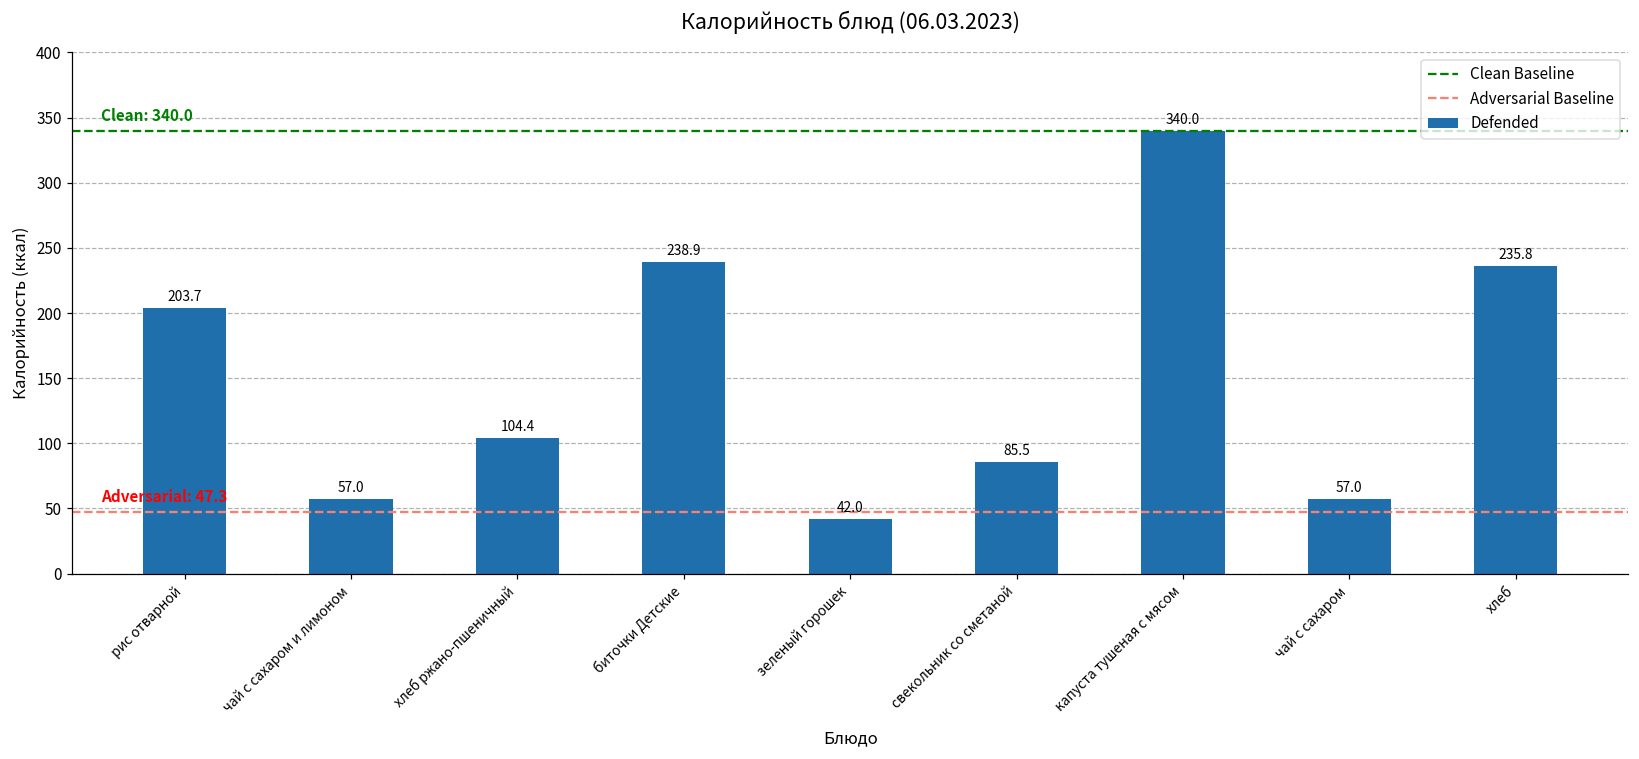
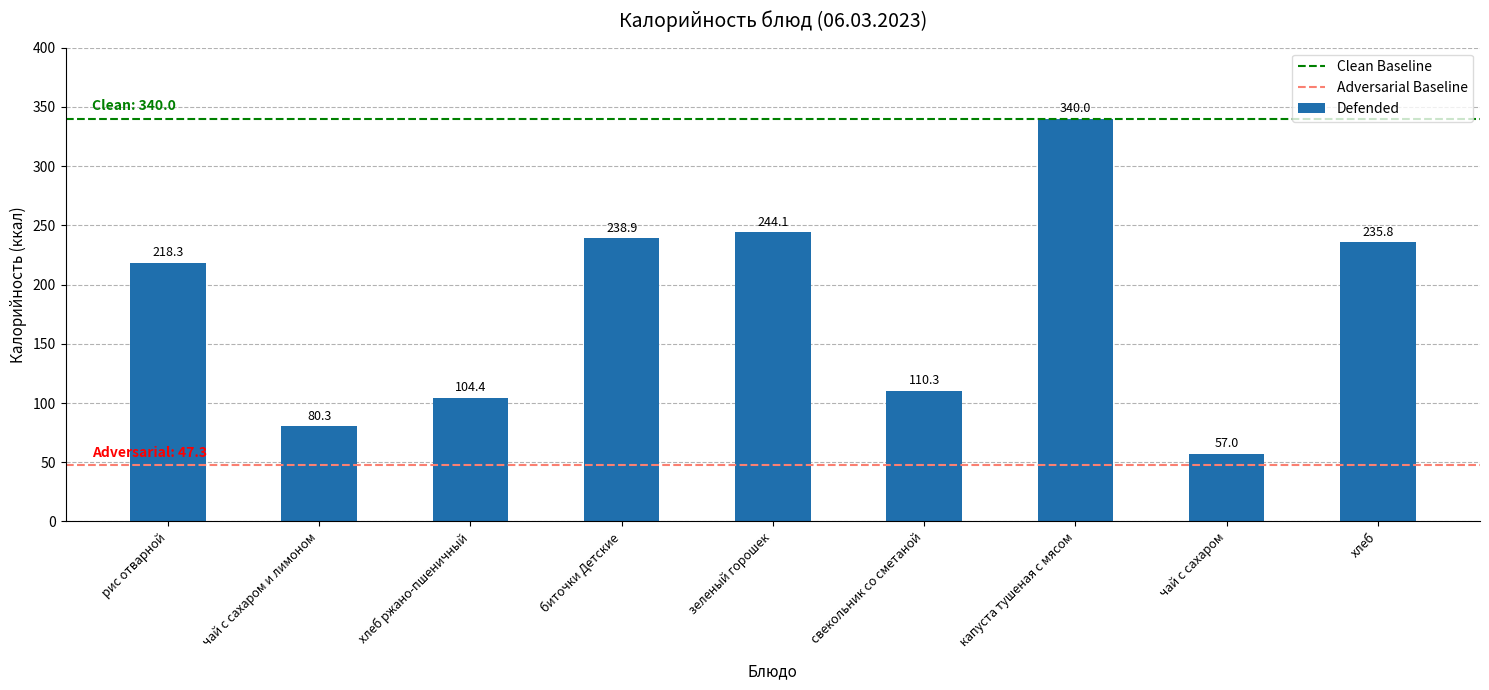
рис отварной: 203.7 -> 218.3
чай с сахаром и лимоном: 57.0 -> 80.3
зеленый горошек: 42.0 -> 244.1
свекольник со сметаной: 85.5 -> 110.3
